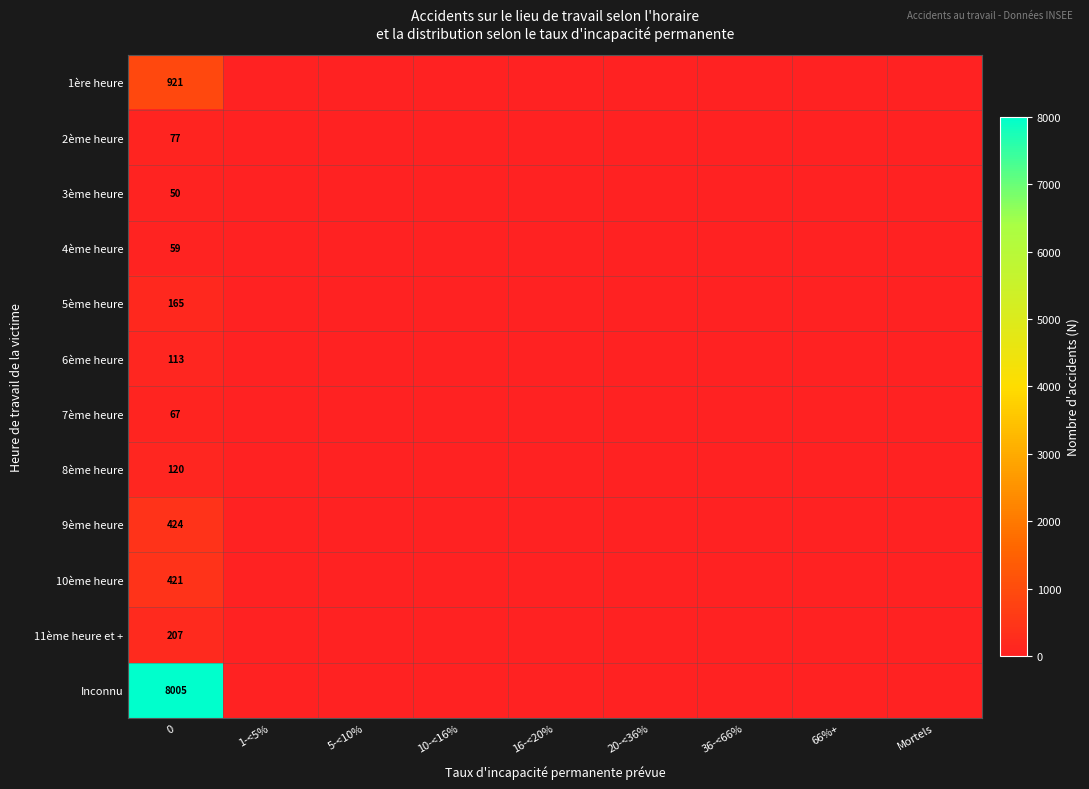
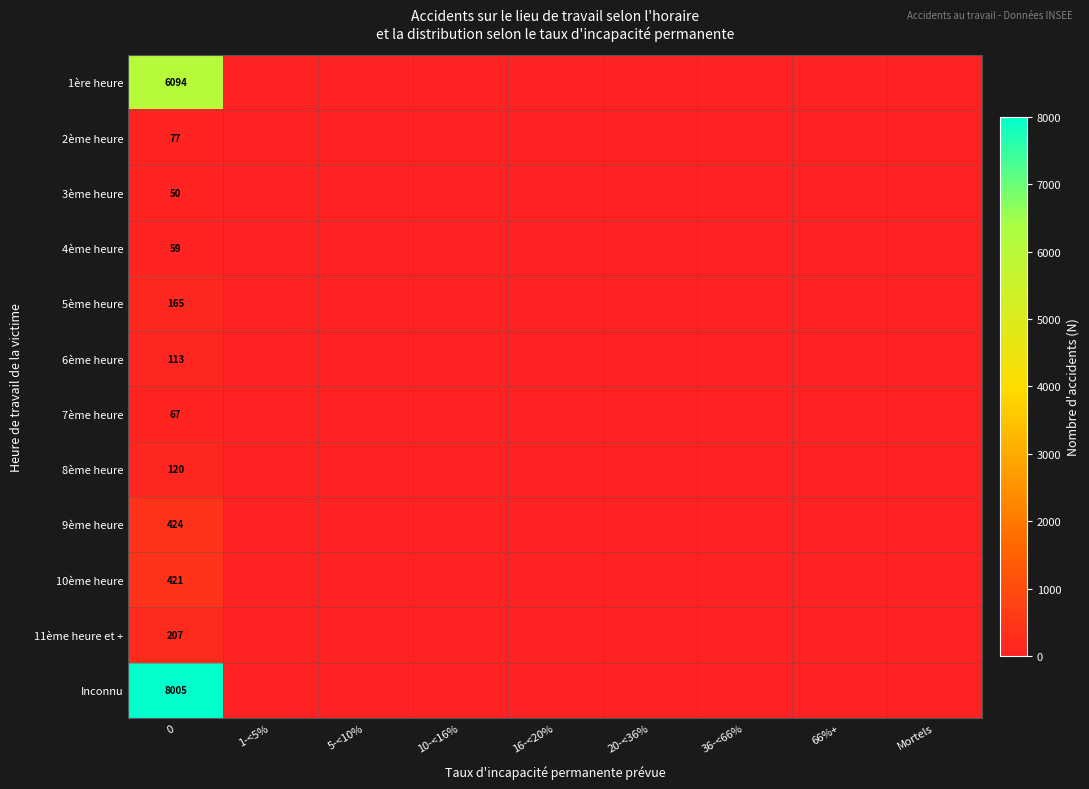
1ère heure, 0: 921 -> 6094
